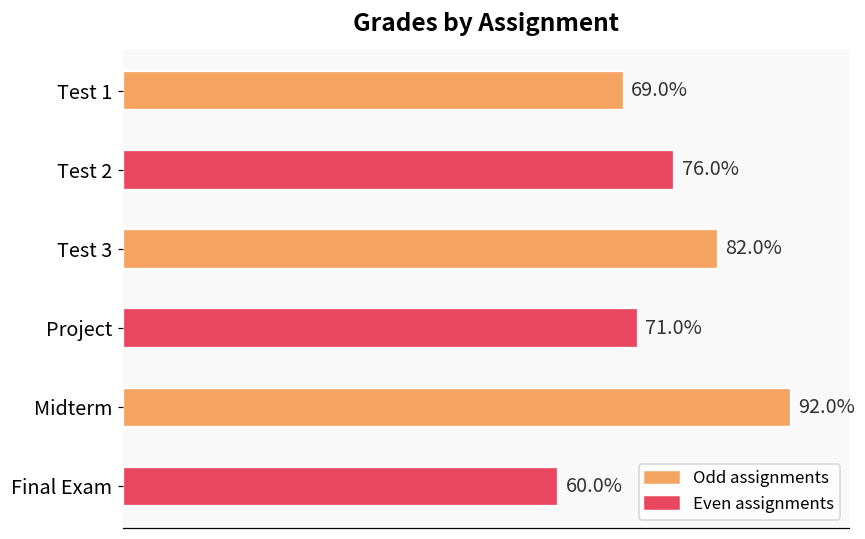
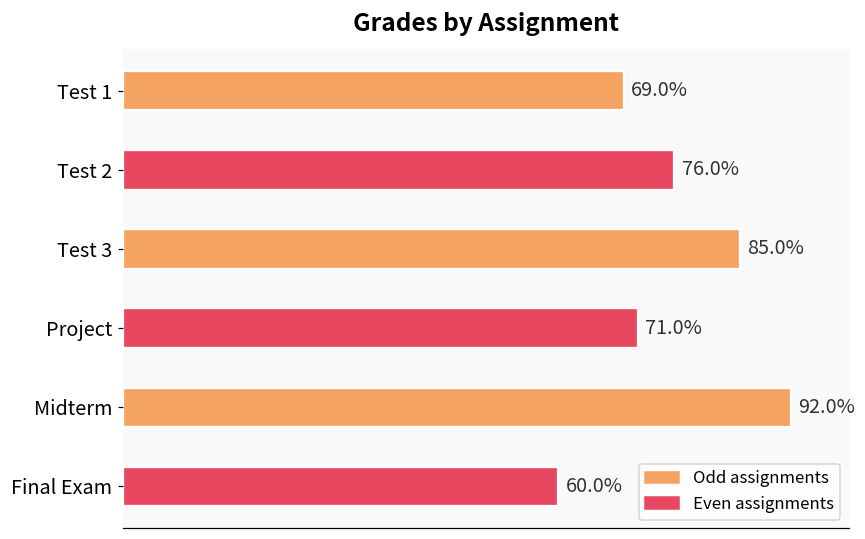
Test 3: 82.0% -> 85.0%
